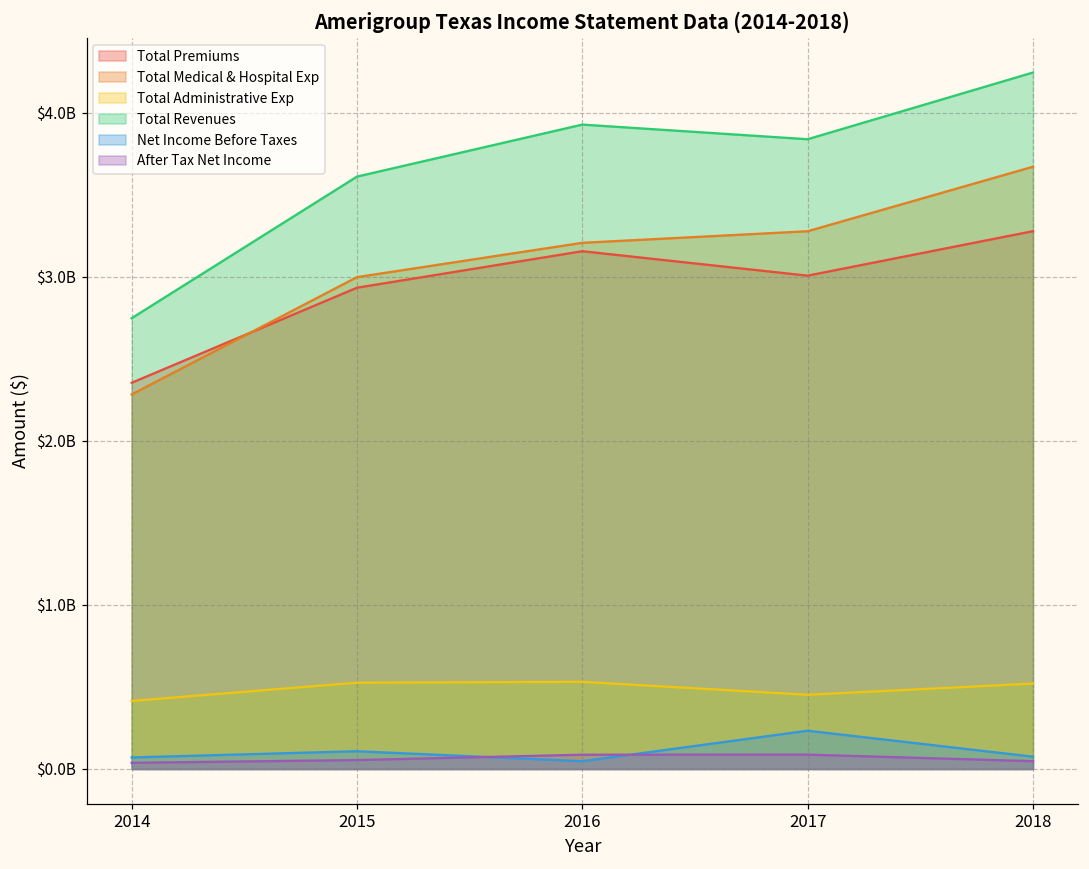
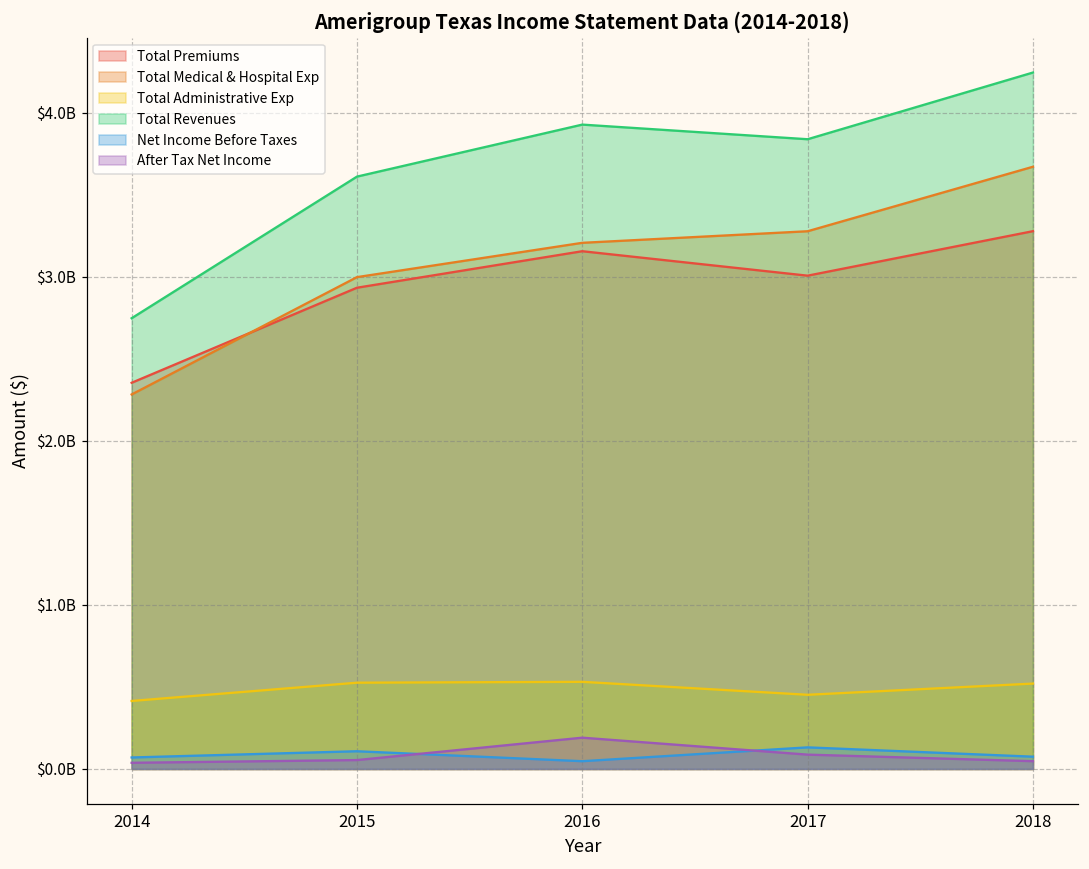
After Tax Net Income, 2016: $90000000 -> $190000000
Net Income Before Taxes, 2017: $230000000 -> $130000000
